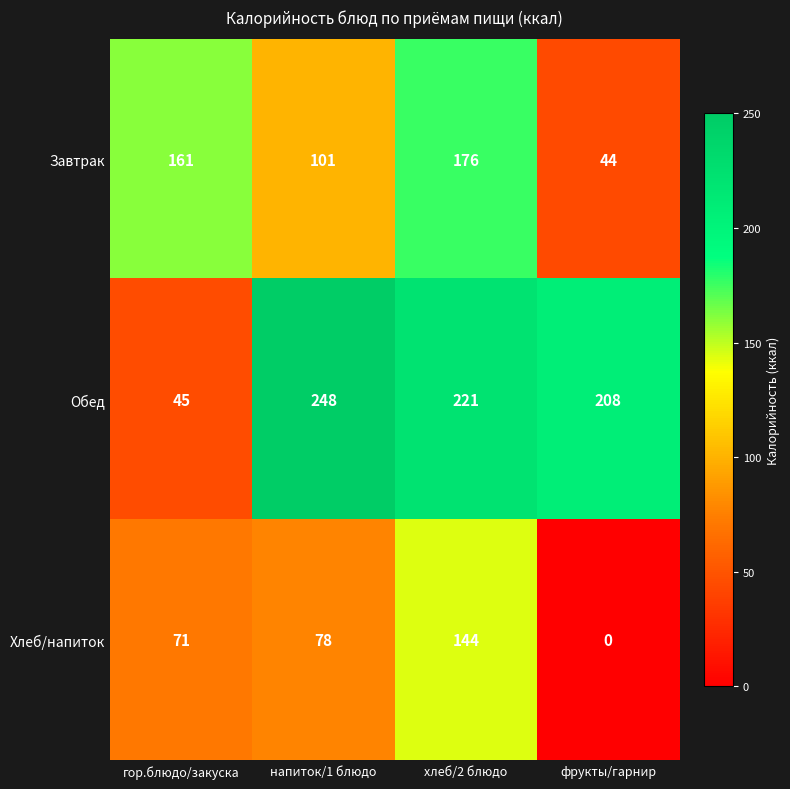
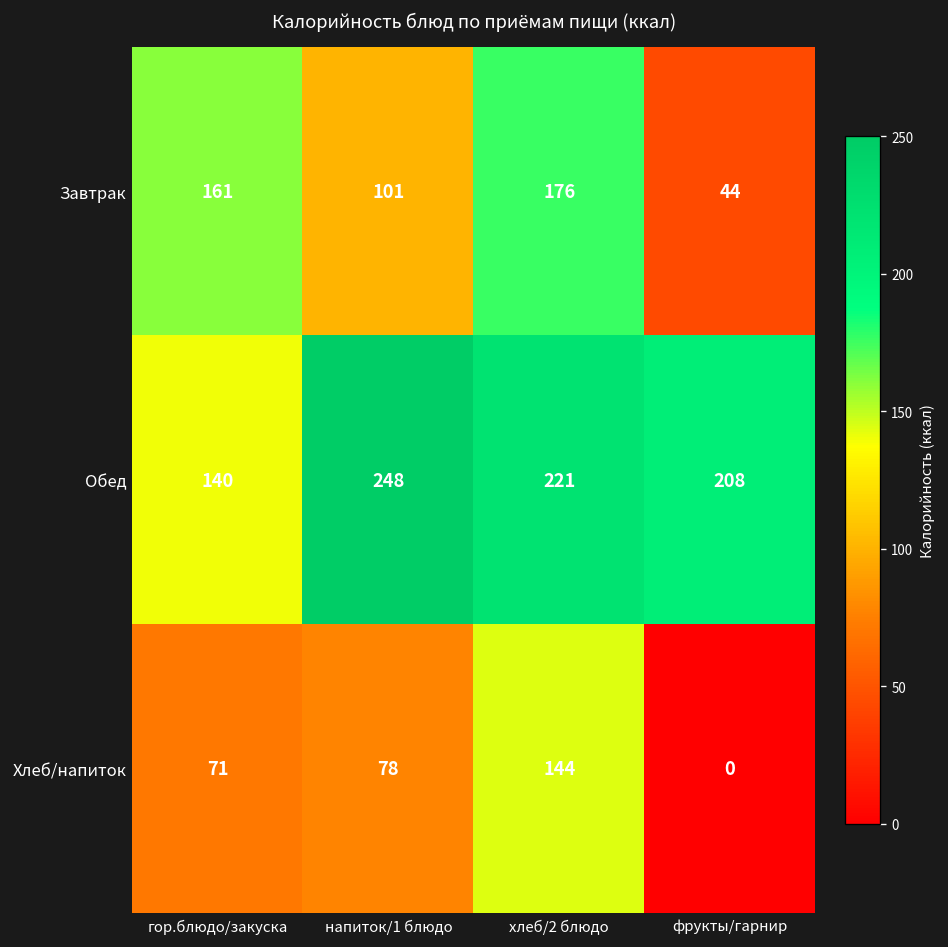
Обед, гор.блюдо/закуска: 45 -> 140
